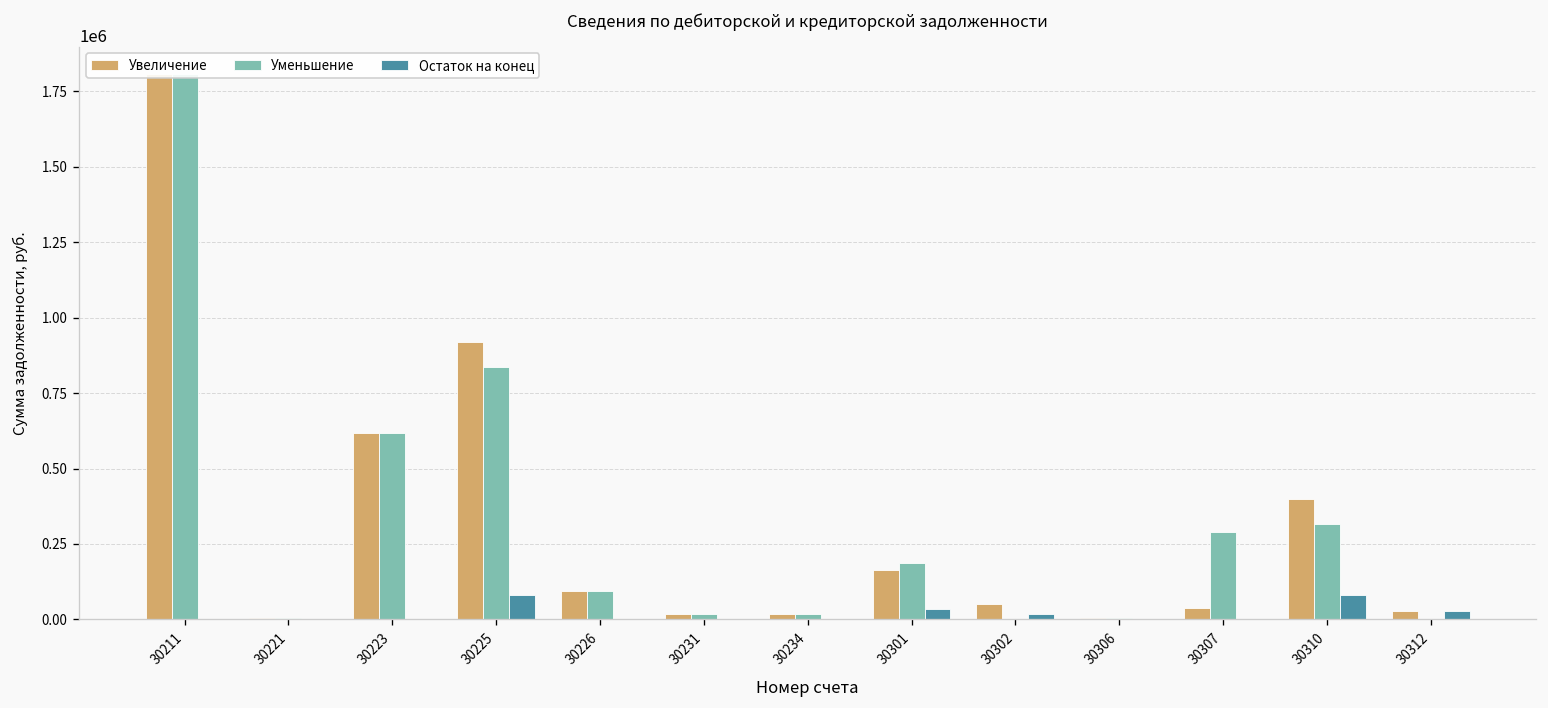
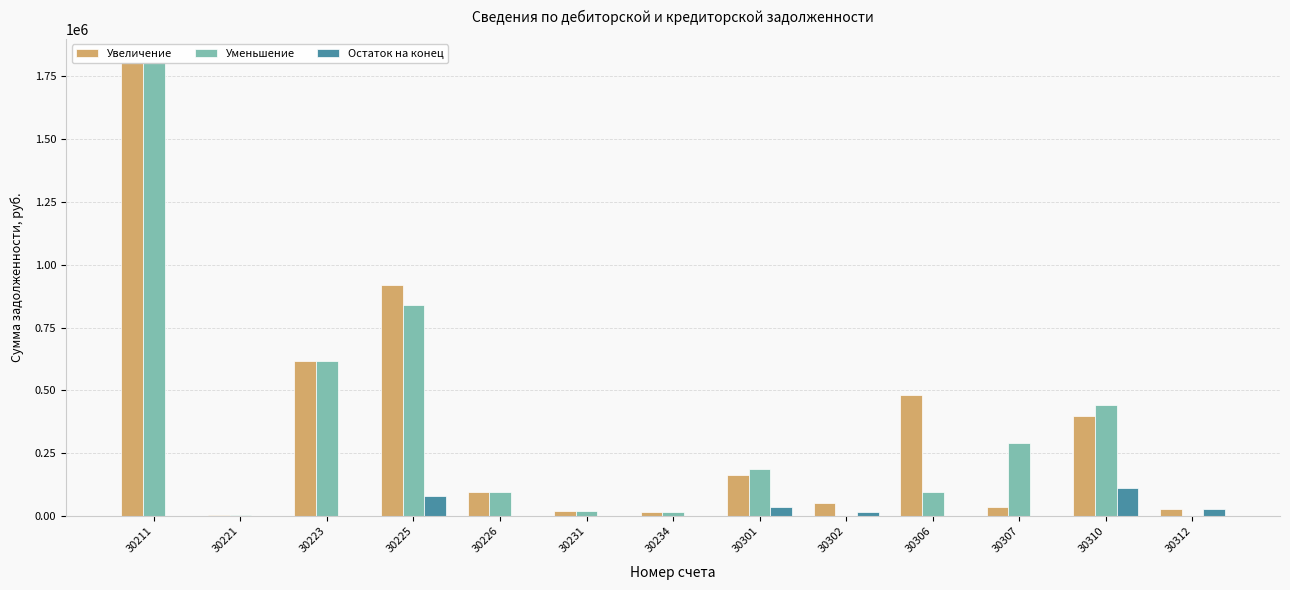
Увеличение, 30306: 0 -> 480000
Уменьшение, 30306: 0 -> 100000
Уменьшение, 30310: 320000 -> 440000
Остаток на конец, 30310: 80000 -> 110000
